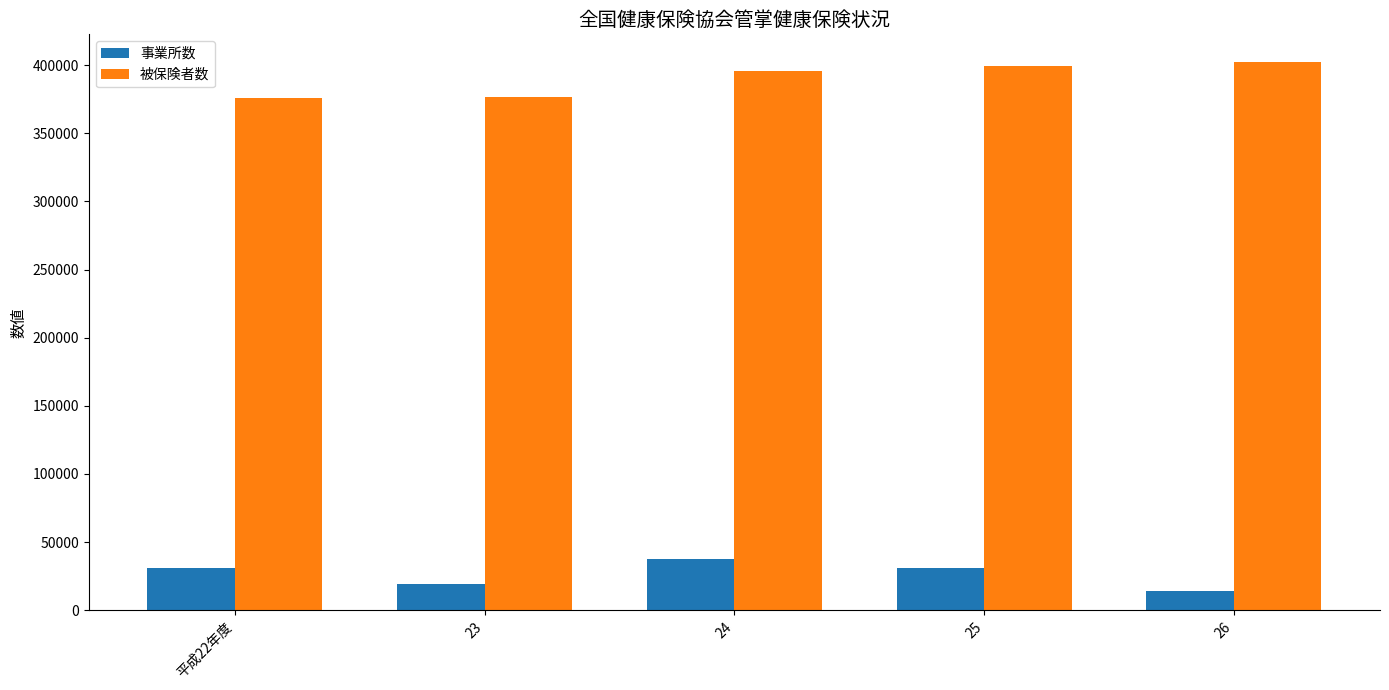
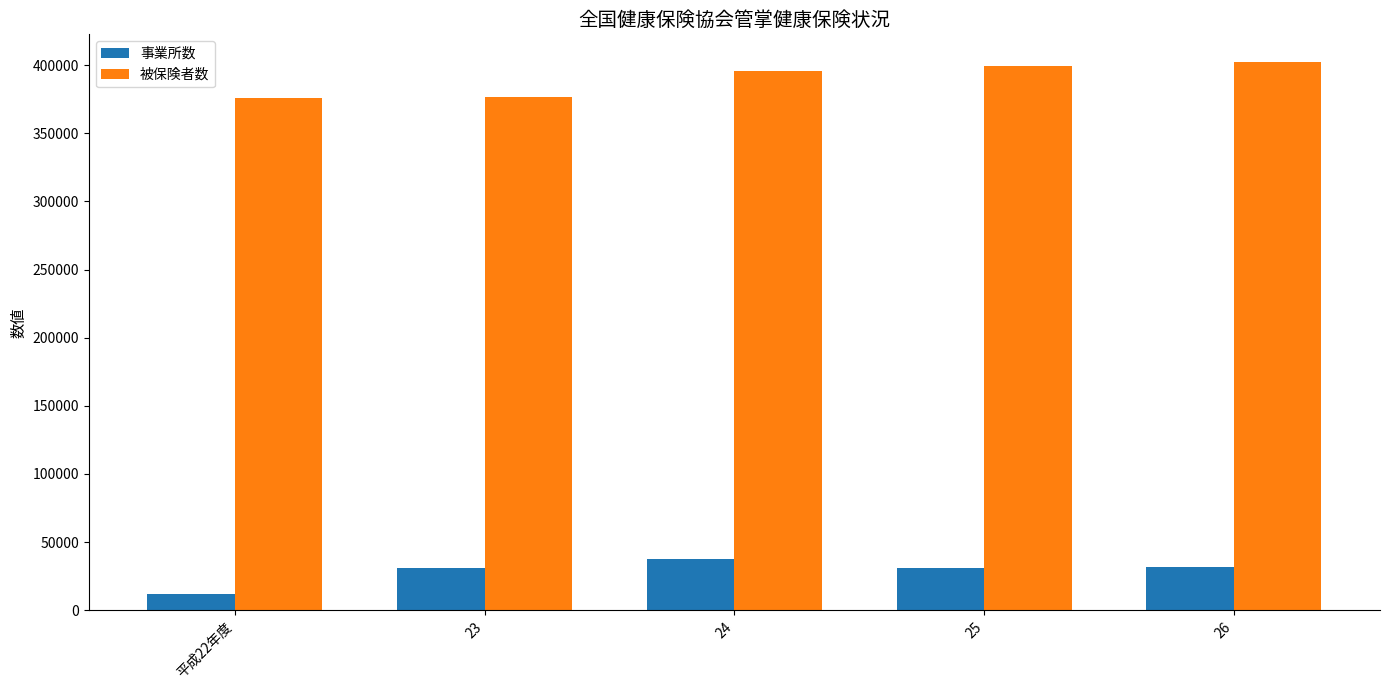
事業所数, 平成22年度: 31000 -> 12000
事業所数, 23: 19000 -> 31000
事業所数, 26: 14000 -> 32000
